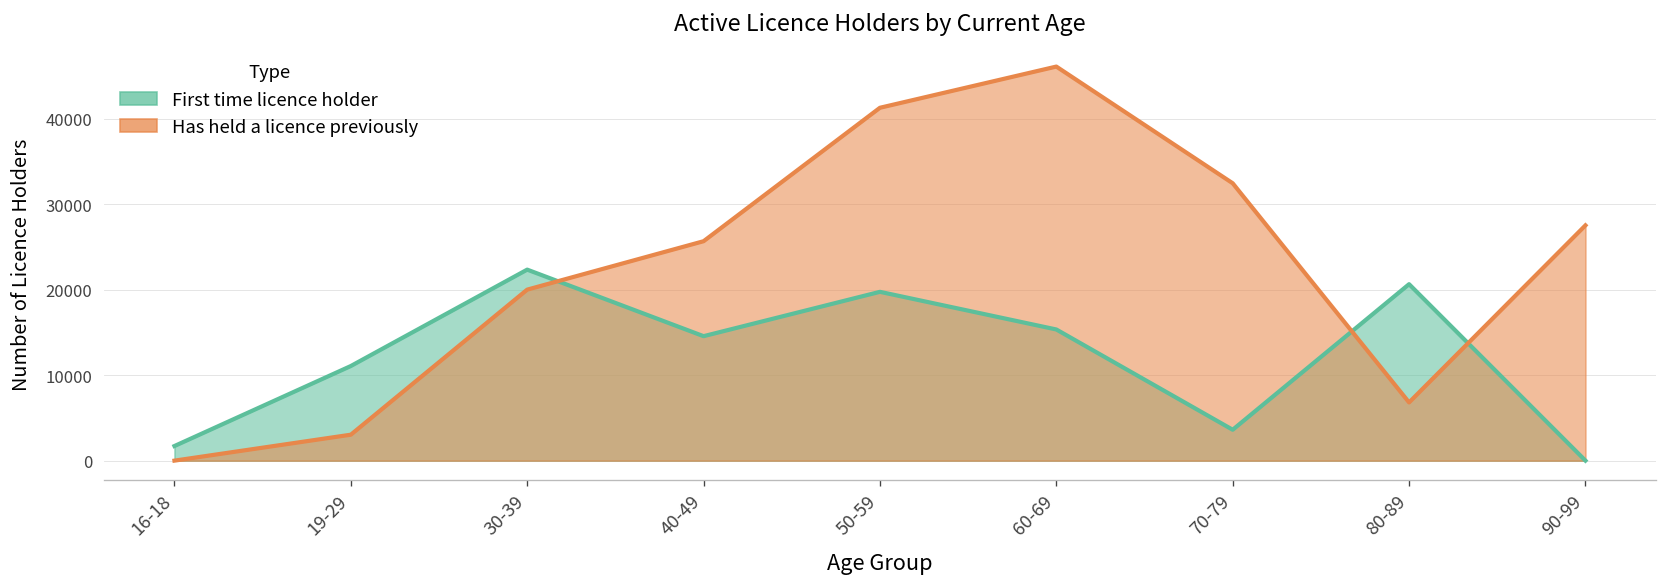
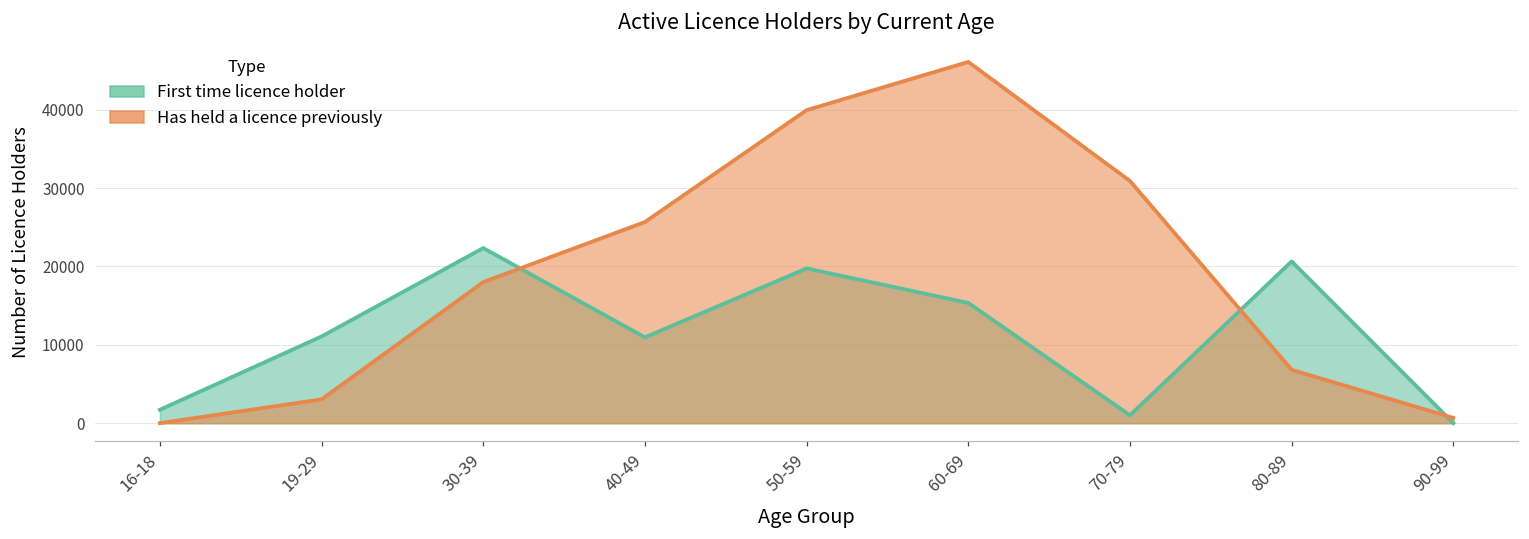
Has held a licence previously, 30-39: 20000 -> 18000
First time licence holder, 40-49: 15000 -> 11000
Has held a licence previously, 50-59: 41000 -> 40000
First time licence holder, 70-79: 4000 -> 1000
Has held a licence previously, 70-79: 32000 -> 31000
Has held a licence previously, 90-99: 28000 -> 1000
